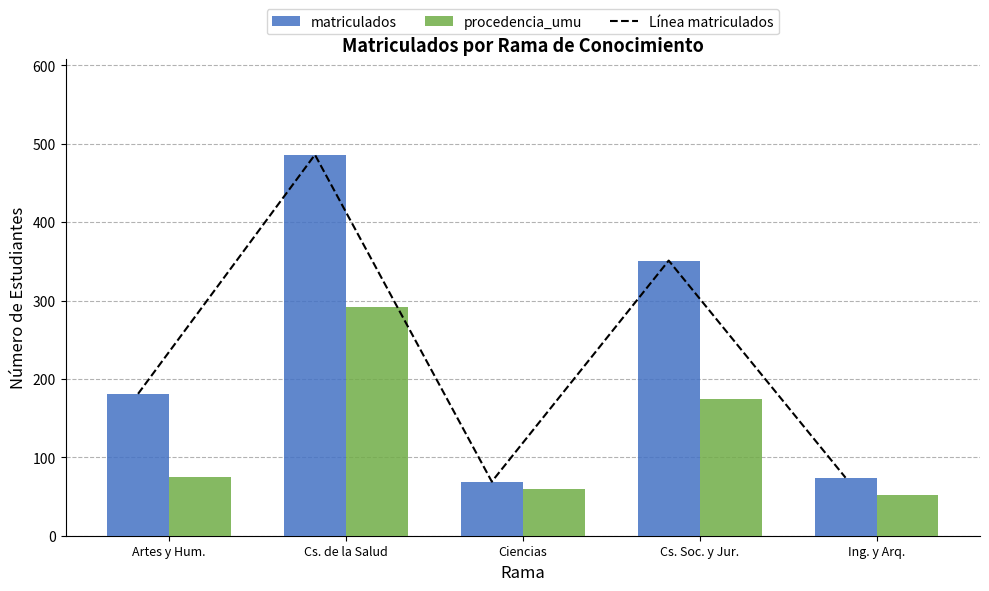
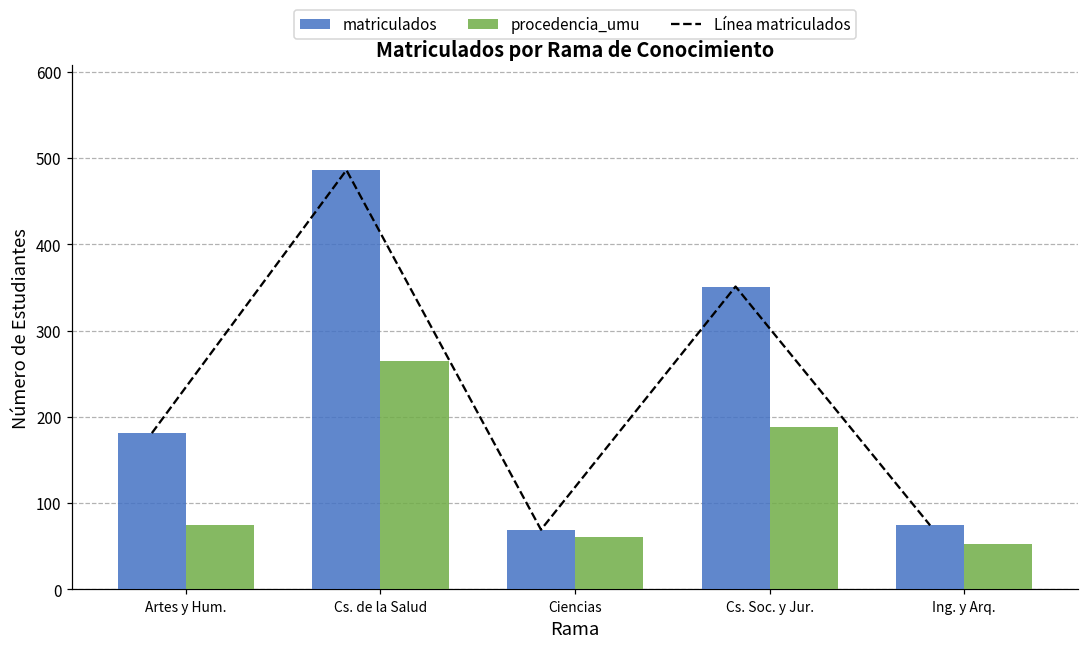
procedencia_umu, Cs. de la Salud: 290 -> 270
procedencia_umu, Cs. Soc. y Jur.: 170 -> 190
